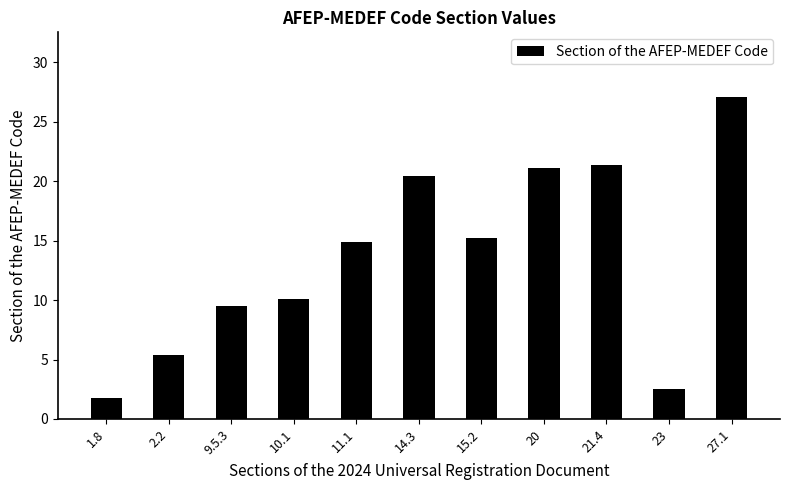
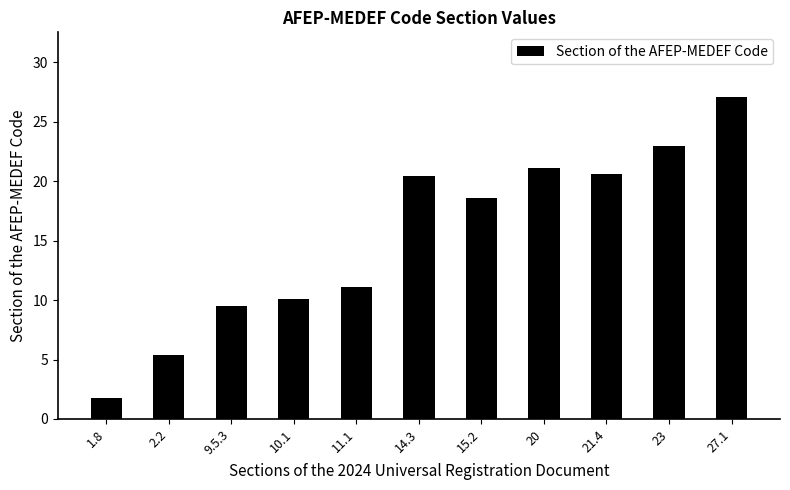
11.1: 14.9 -> 11.1
15.2: 15.2 -> 18.6
21.4: 21.4 -> 20.6
23: 2.5 -> 23.0
